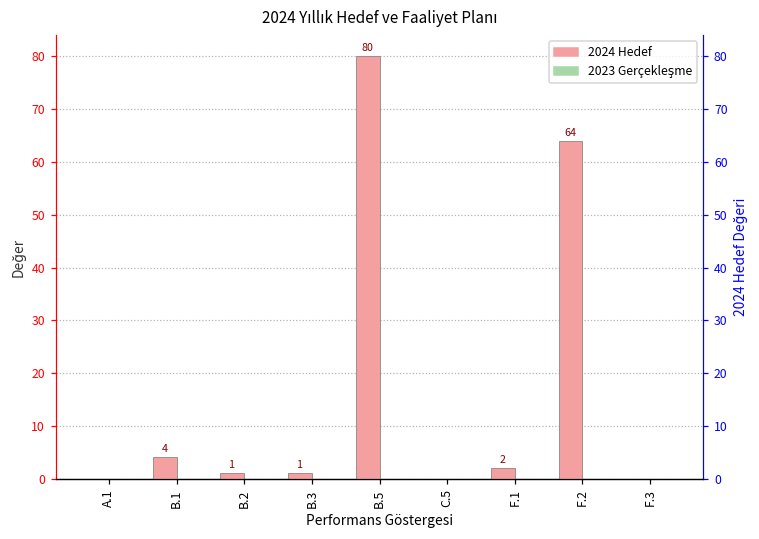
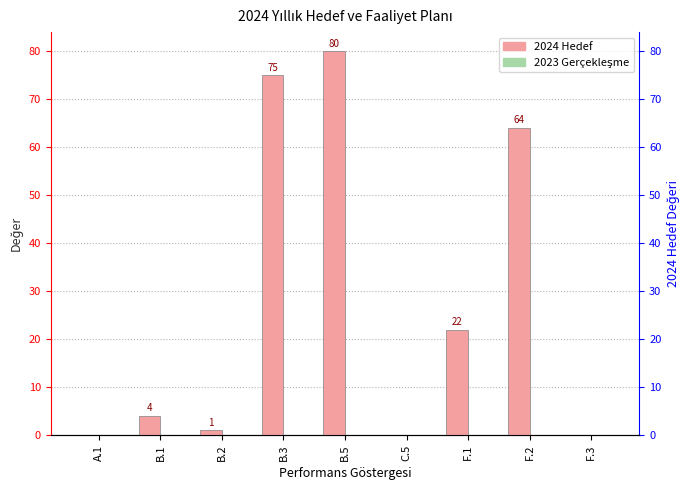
2024 Hedef, B.3: 1 -> 75
2024 Hedef, F.1: 2 -> 22
